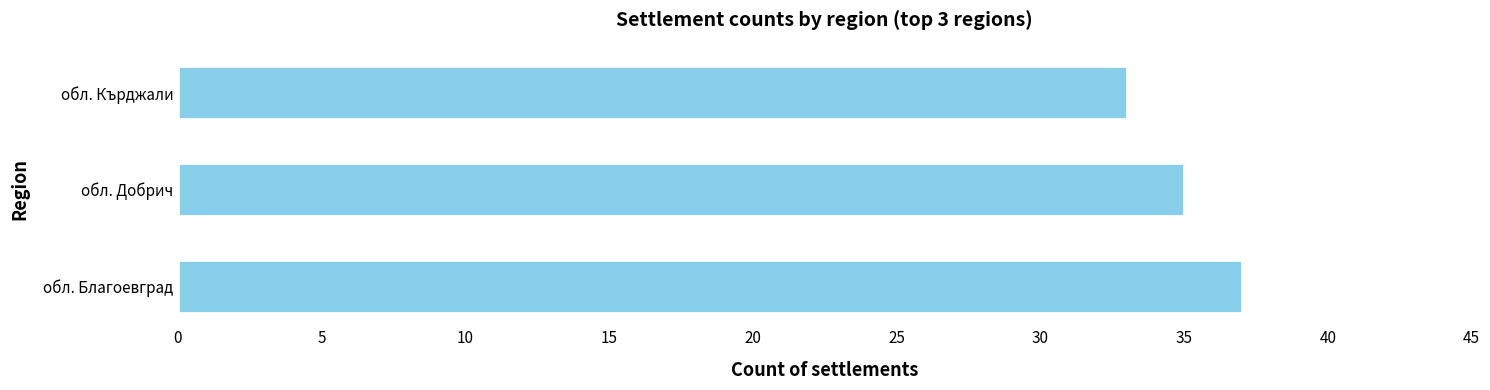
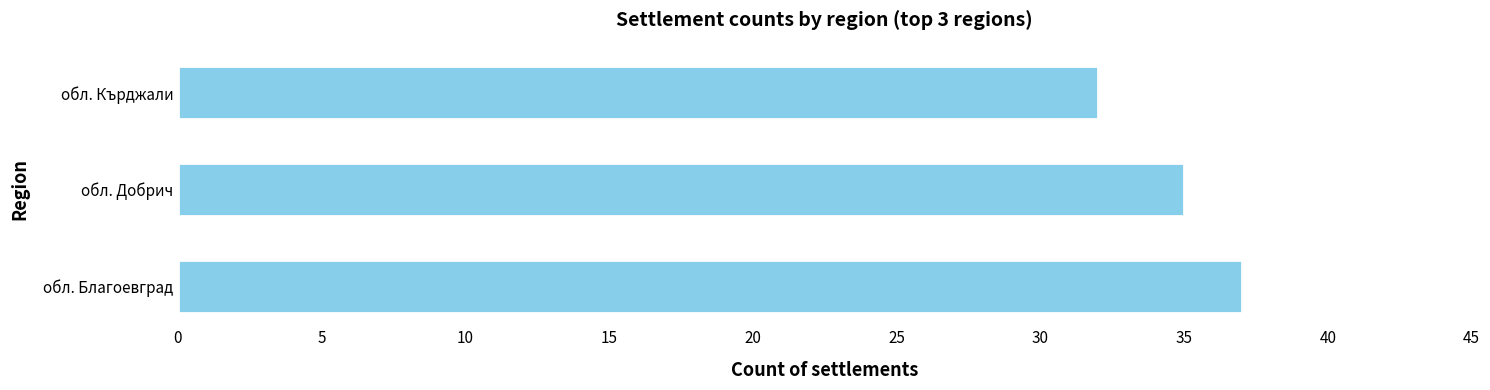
обл. Кърджали: 33 -> 32
